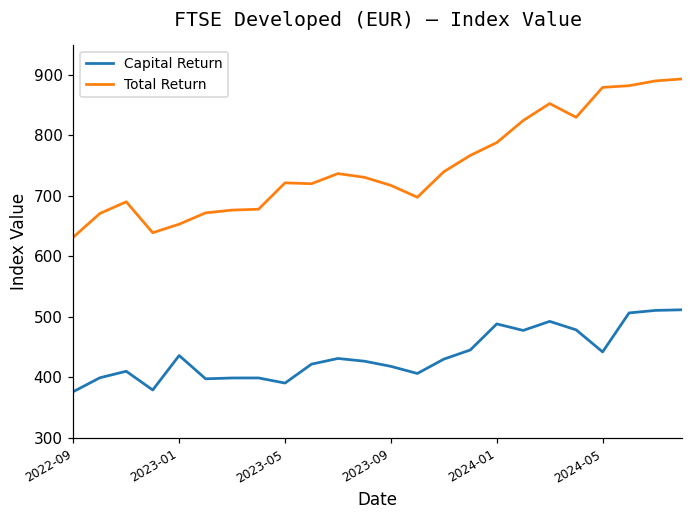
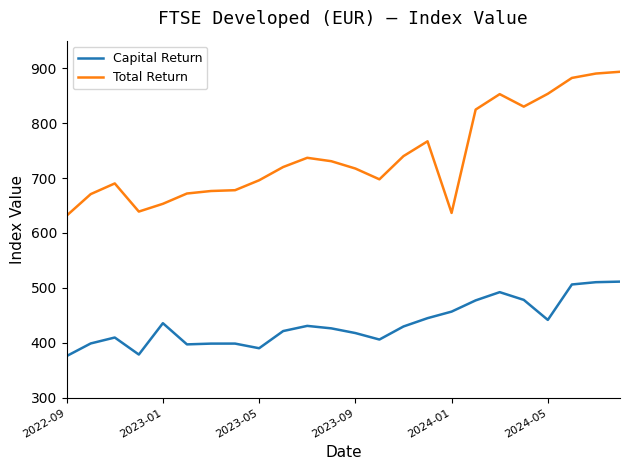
Total Return, 2023-05: 720 -> 700
Capital Return, 2024-01: 490 -> 460
Total Return, 2024-01: 790 -> 640
Total Return, 2024-05: 880 -> 850
